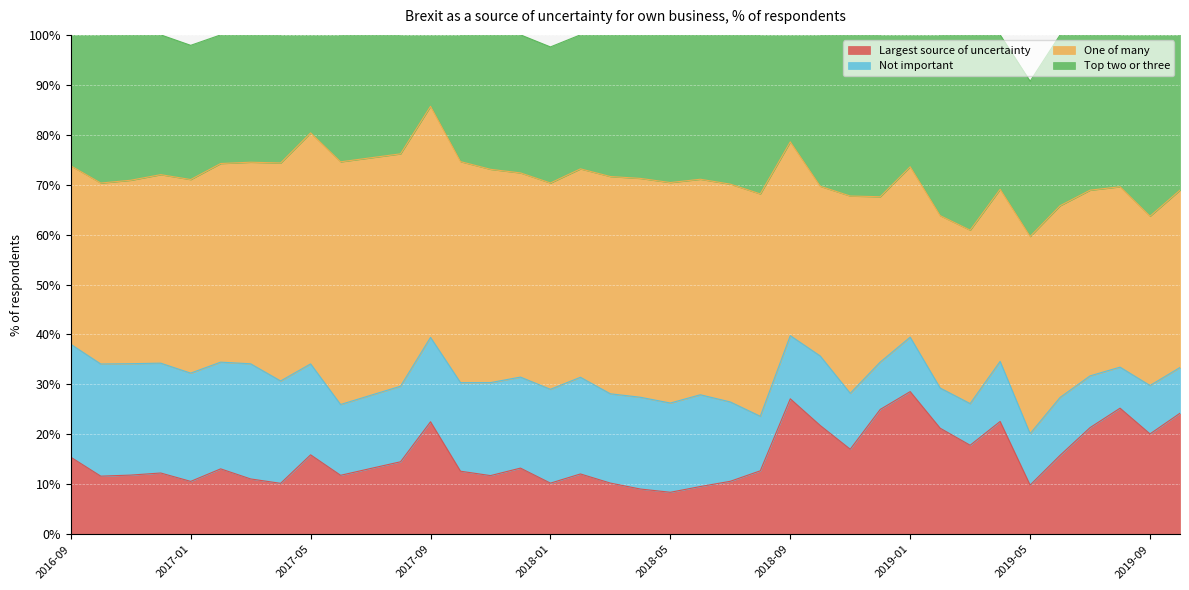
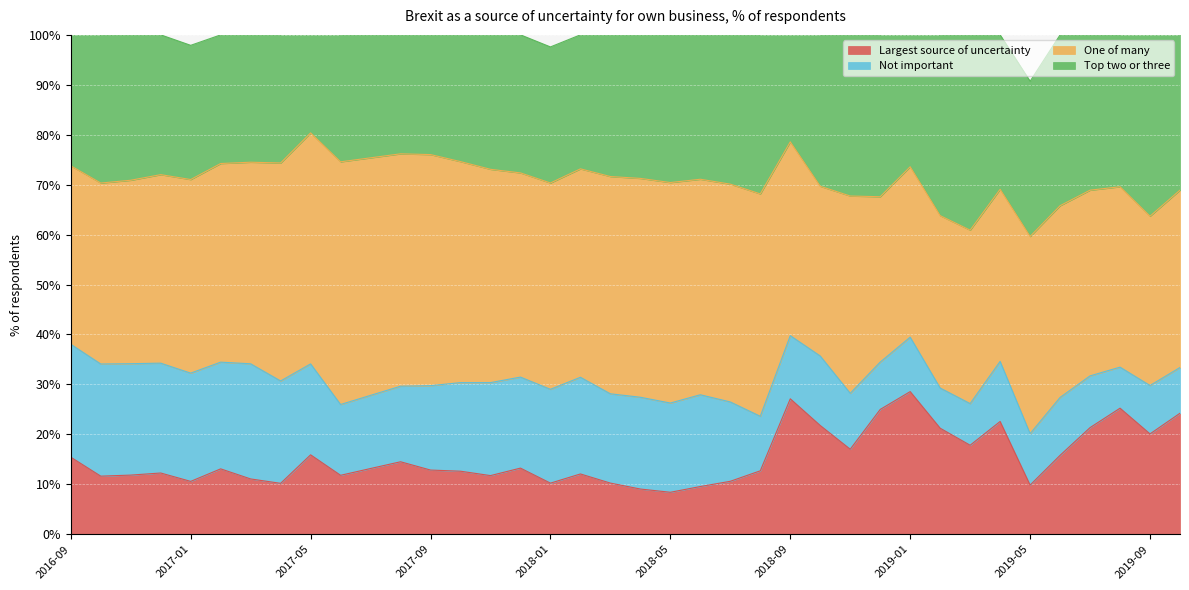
Largest source of uncertainty, 2017-09: 23% -> 13%
